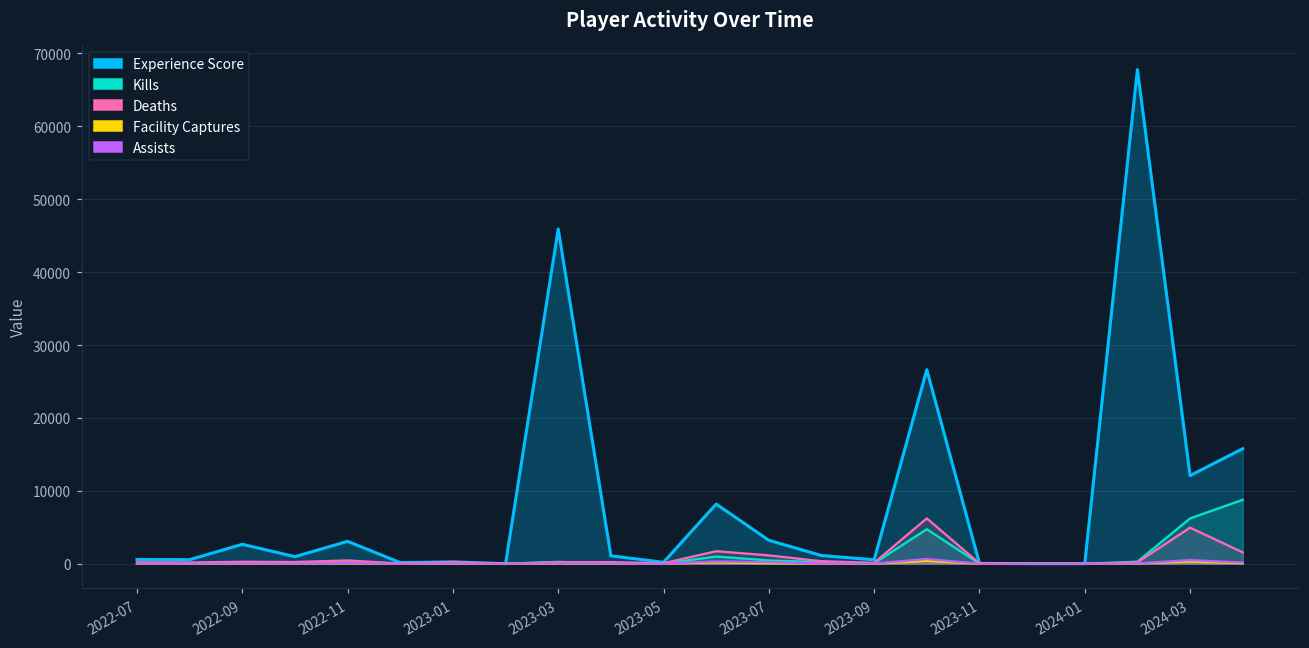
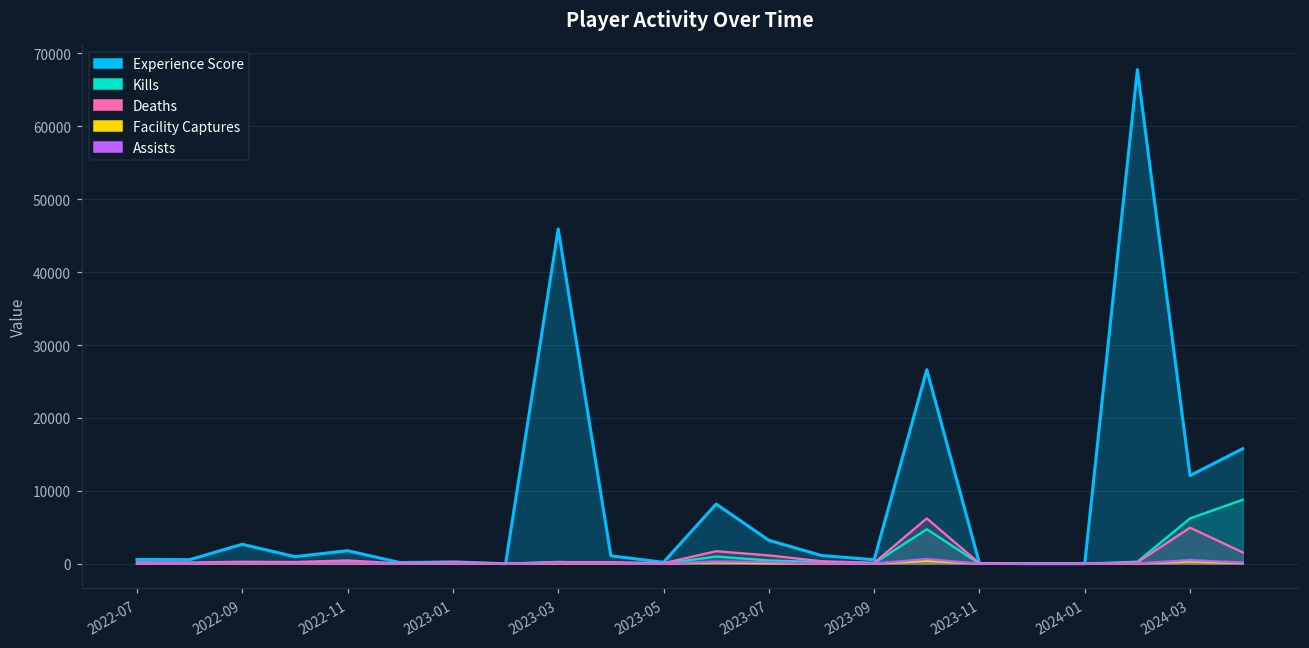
Experience Score, 2022-11: 3000 -> 2000
